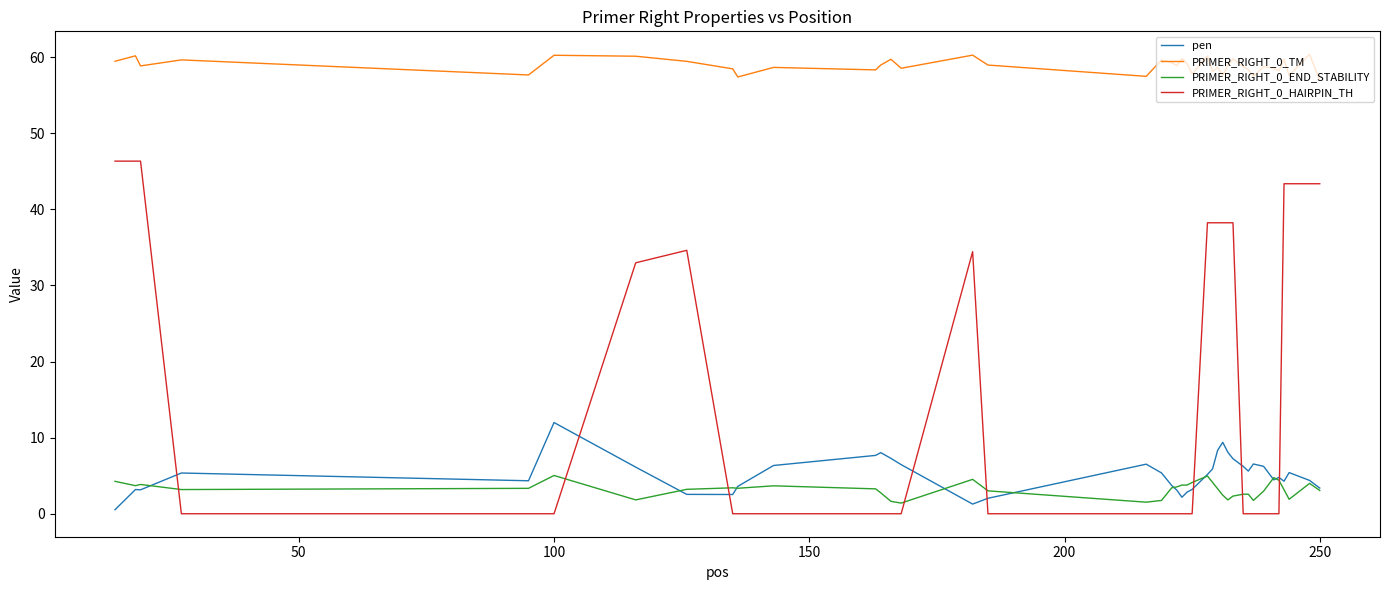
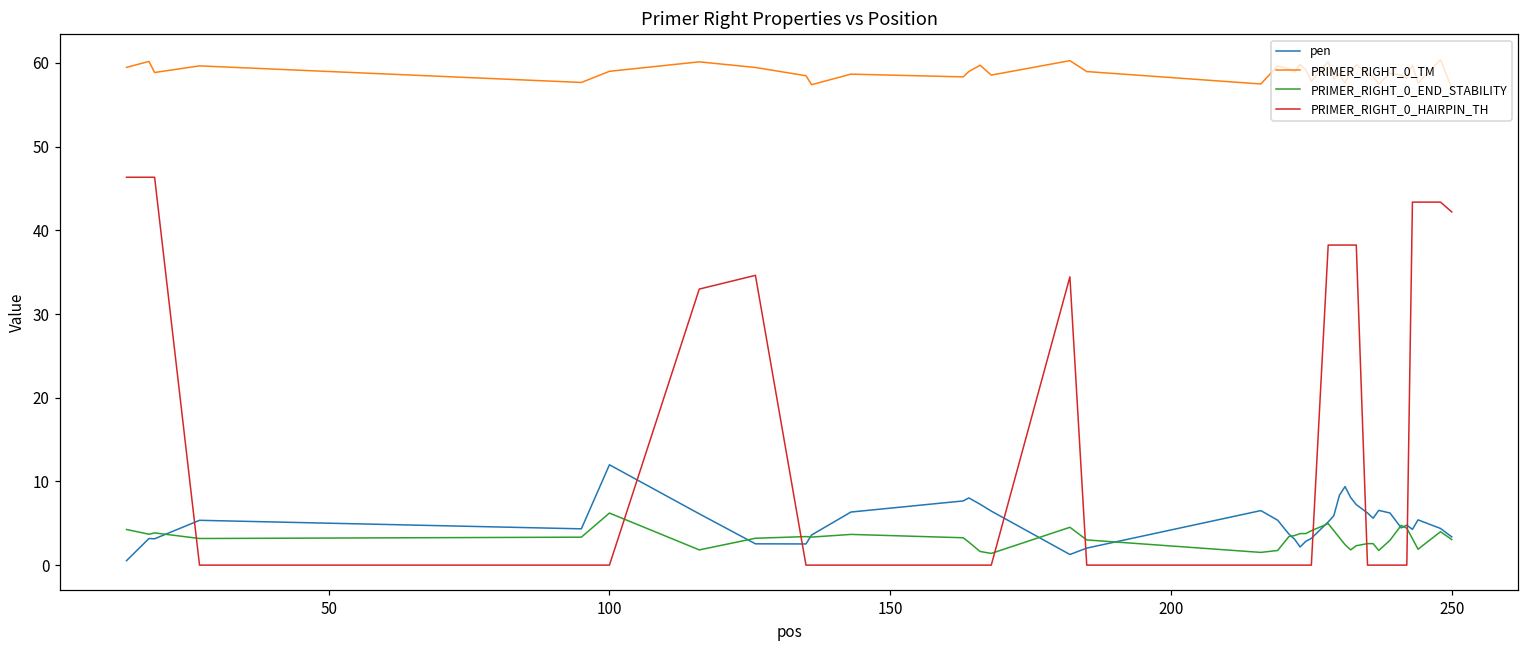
PRIMER_RIGHT_0_TM, 100: 60 -> 59
PRIMER_RIGHT_0_END_STABILITY, 100: 5 -> 6
PRIMER_RIGHT_0_HAIRPIN_TH, 250: 43 -> 42
